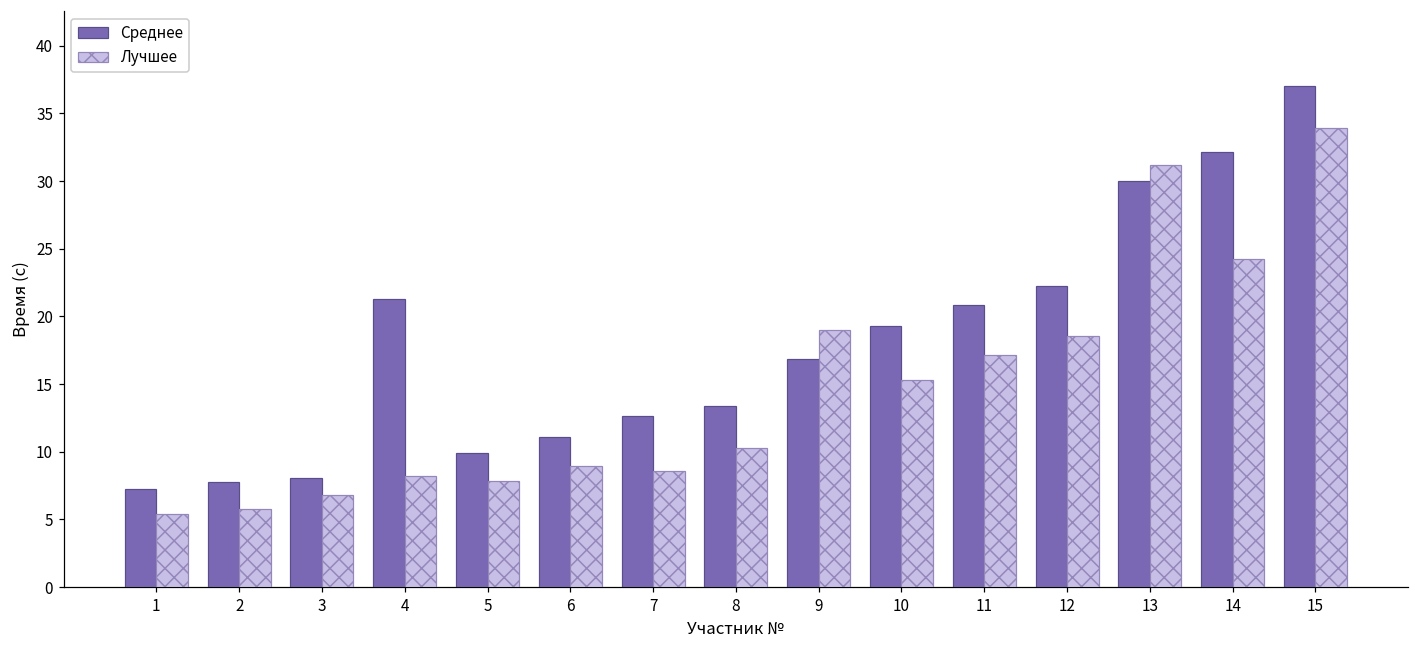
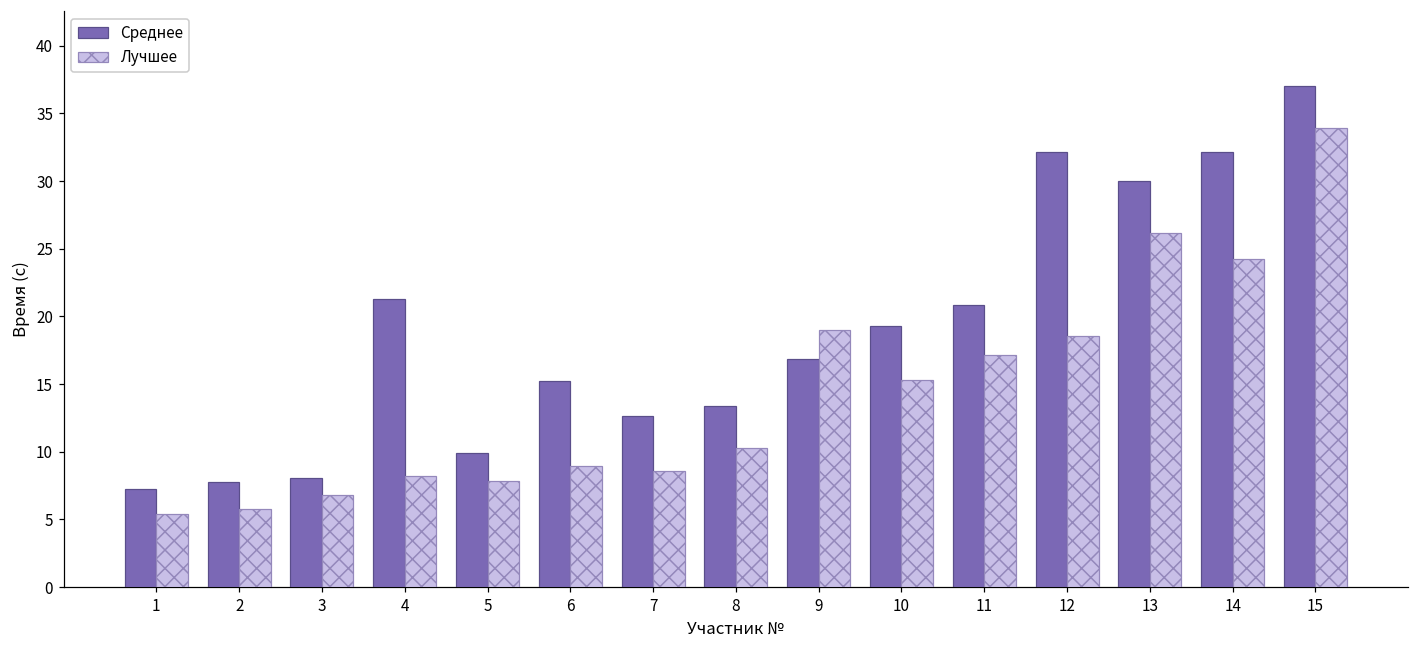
Среднее, 6: 11.1 -> 15.3
Среднее, 12: 22.2 -> 32.2
Лучшее, 13: 31.2 -> 26.1
